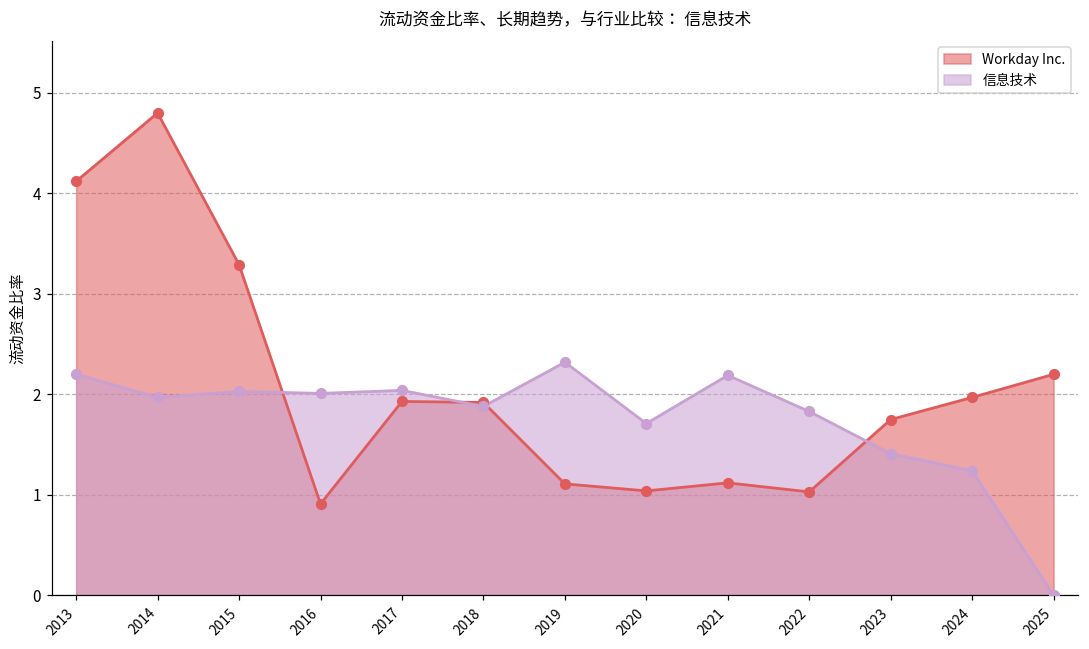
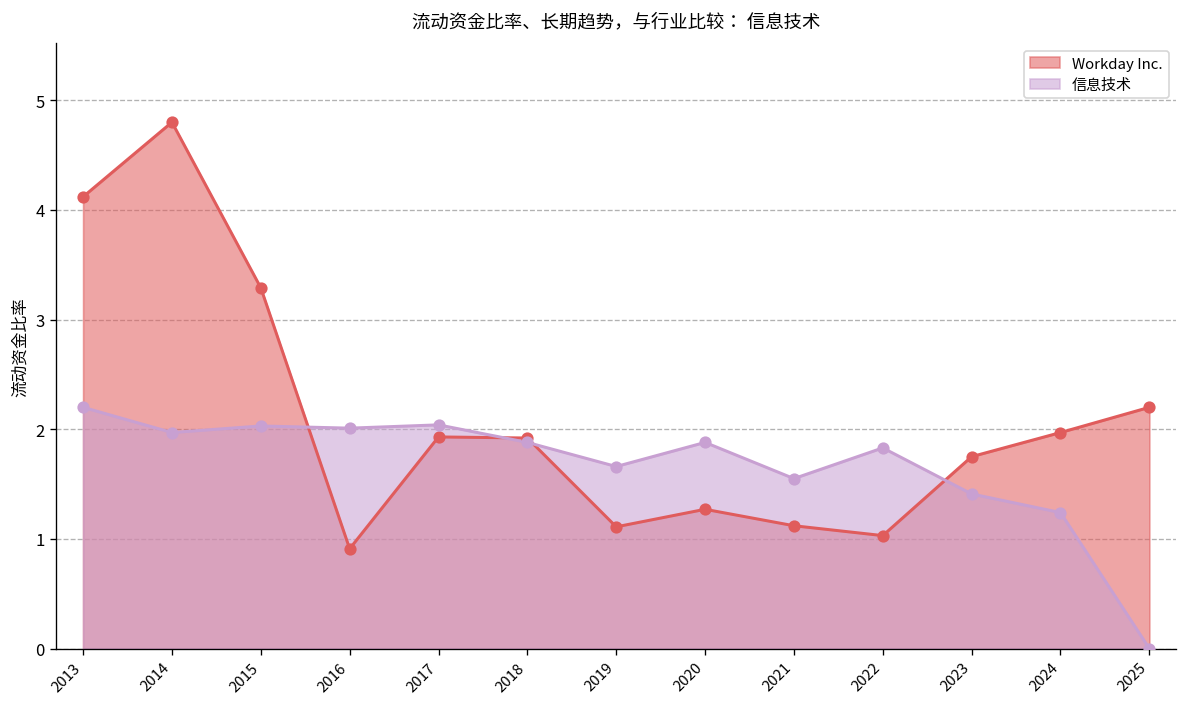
信息技术, 2019: 2.3 -> 1.7
Workday Inc., 2020: 1.0 -> 1.3
信息技术, 2020: 1.7 -> 1.9
信息技术, 2021: 2.2 -> 1.6
